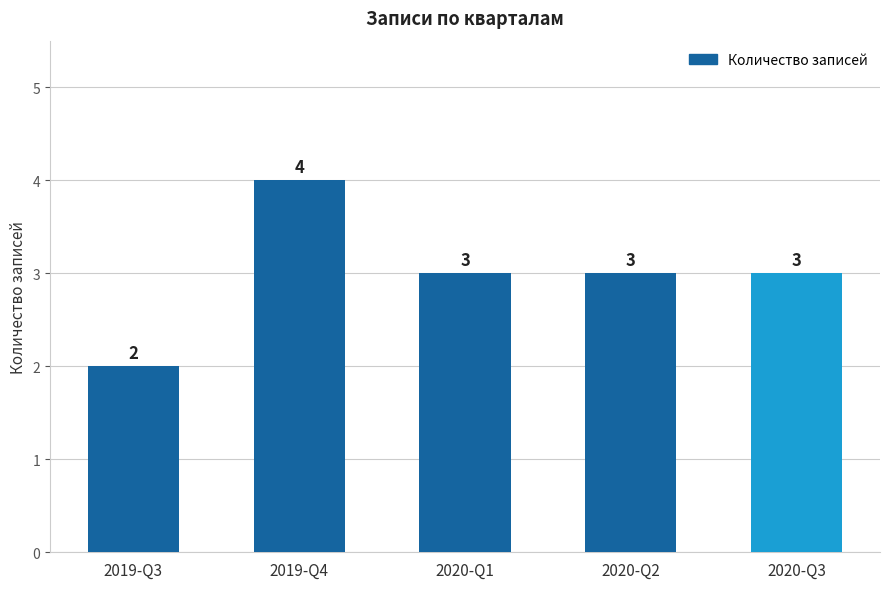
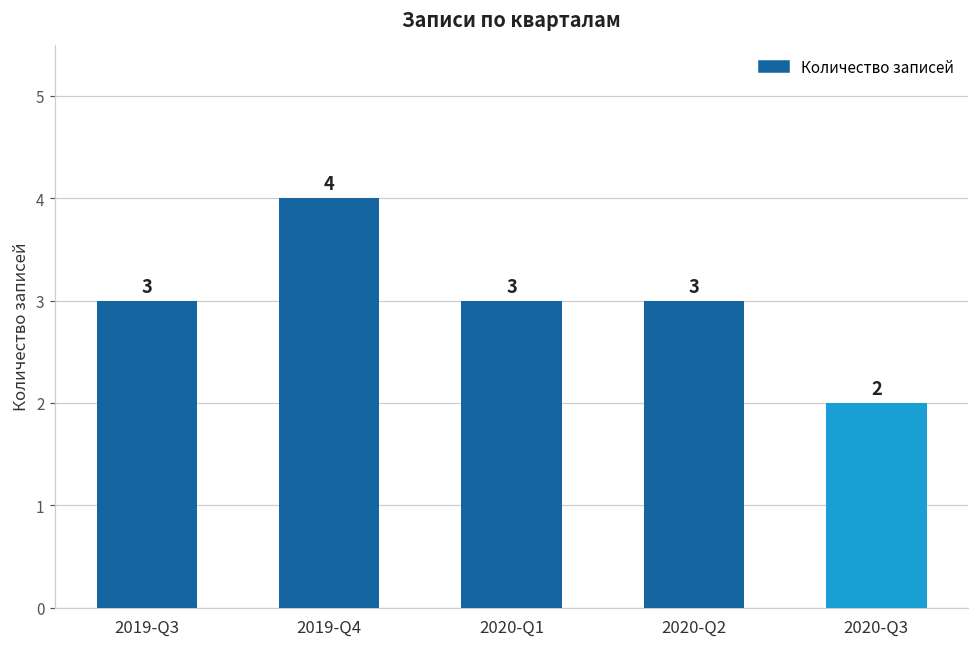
2019-Q3: 2 -> 3
2020-Q3: 3 -> 2
